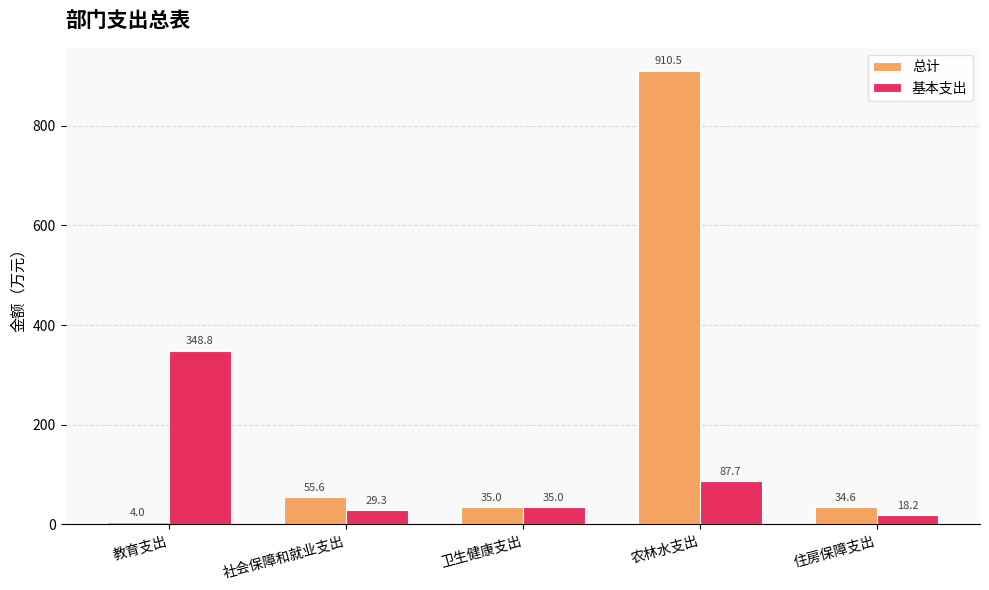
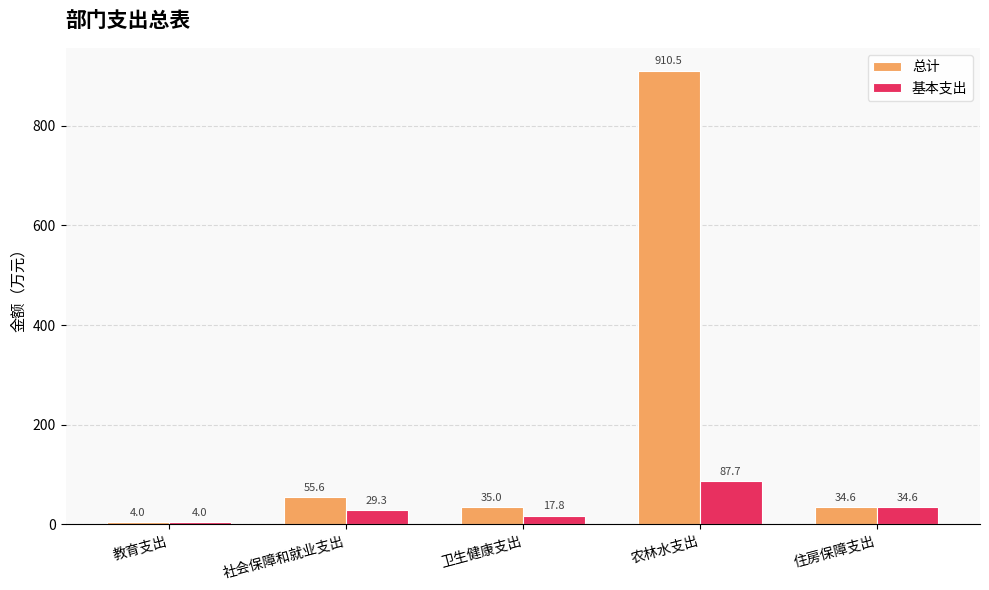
基本支出, 教育支出: 348.8 -> 4.0
基本支出, 卫生健康支出: 35.0 -> 17.8
基本支出, 住房保障支出: 18.2 -> 34.6
